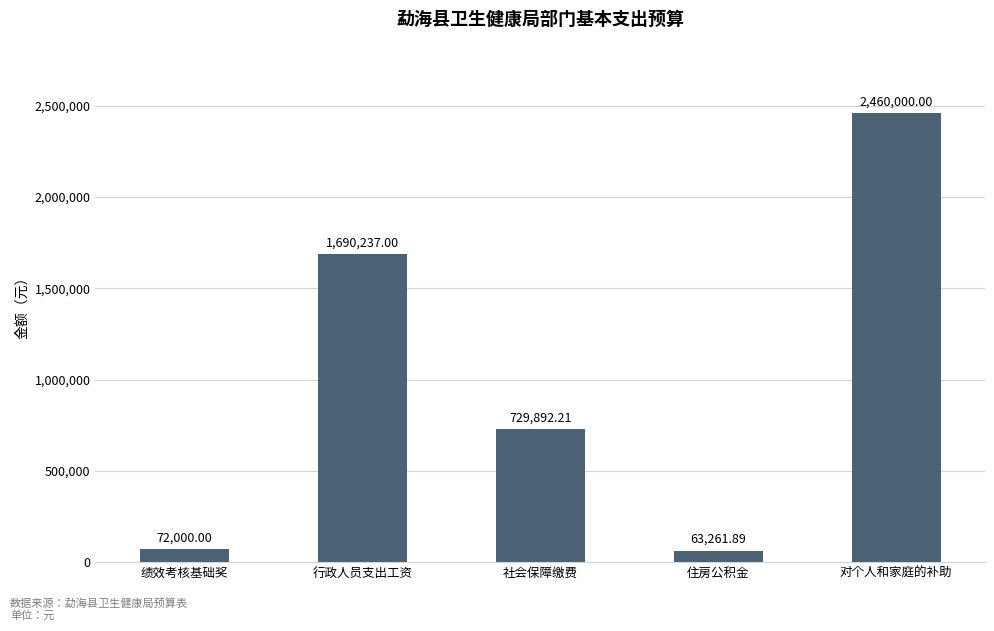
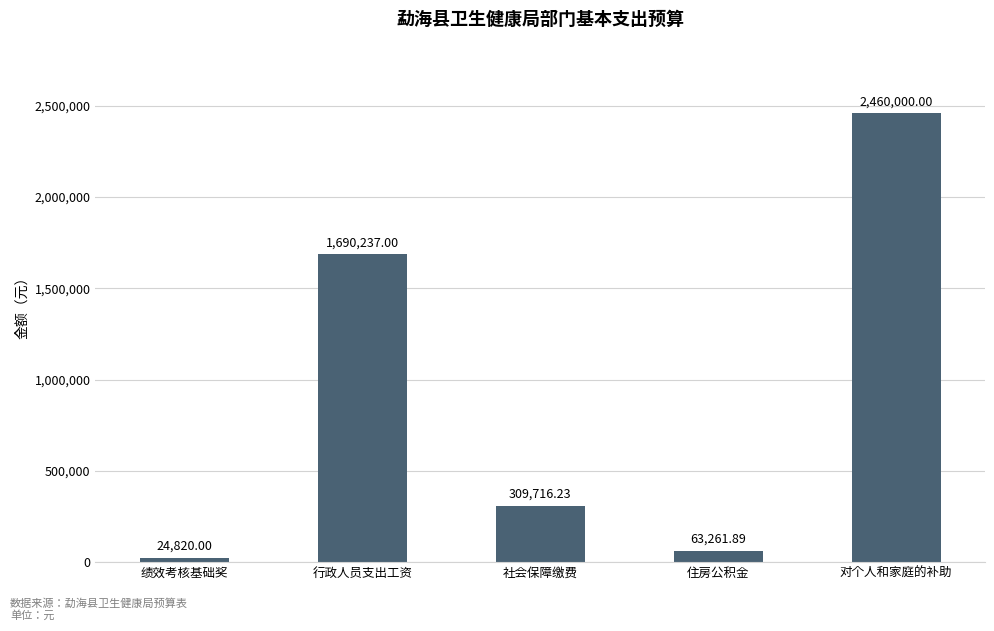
绩效考核基础奖: 72,000.00 -> 24,820.00
社会保障缴费: 729,892.21 -> 309,716.23
